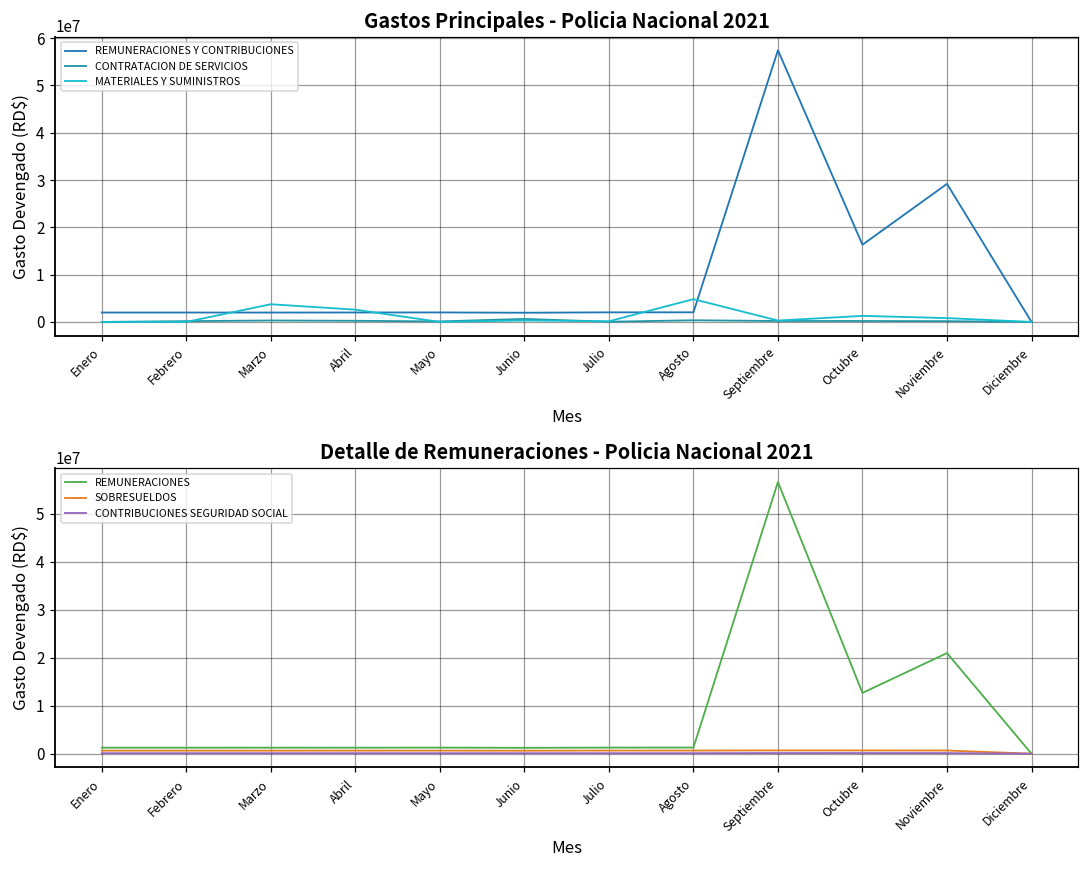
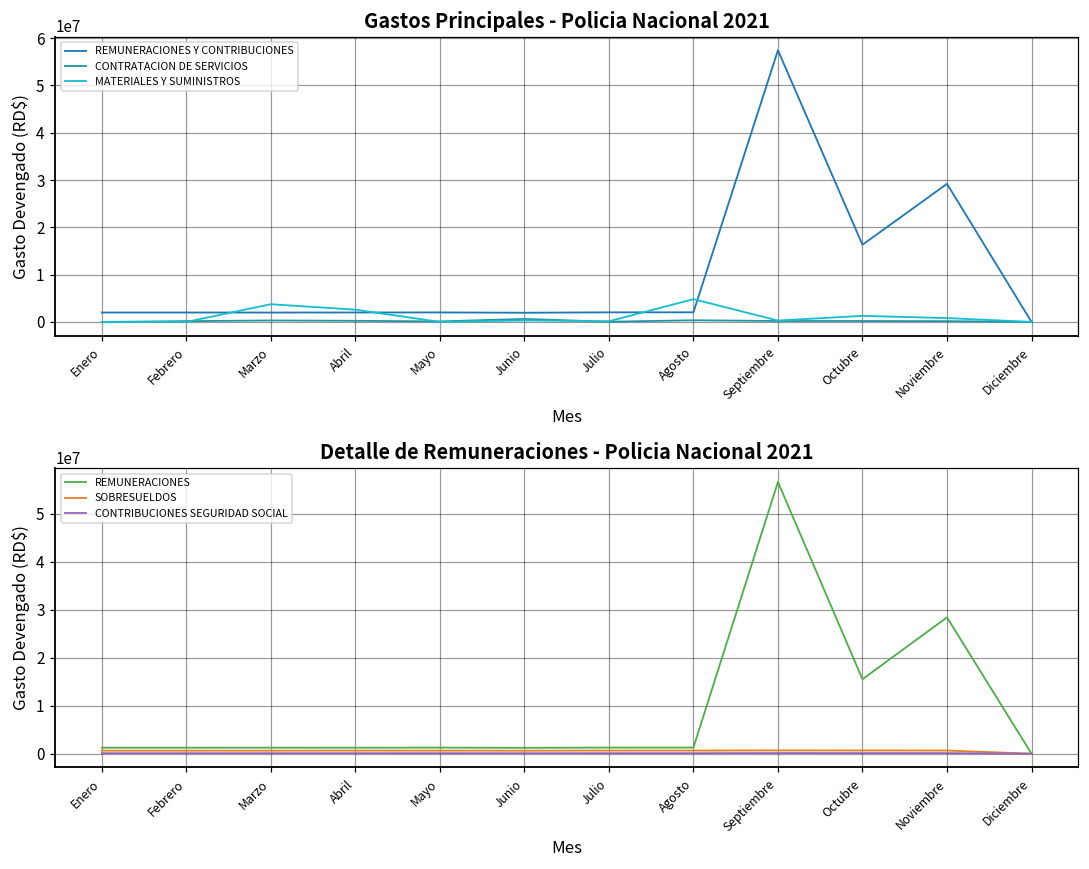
Detalle de Remuneraciones - Policia Nacional 2021, REMUNERACIONES, Octubre: 13000000 -> 16000000
Detalle de Remuneraciones - Policia Nacional 2021, REMUNERACIONES, Noviembre: 21000000 -> 28000000
